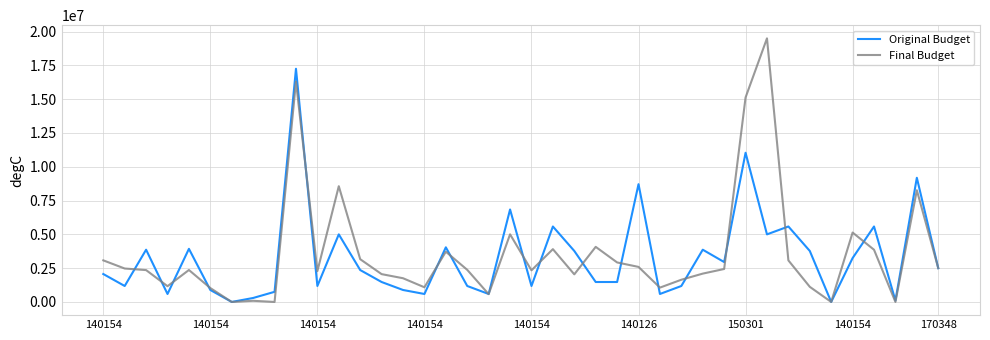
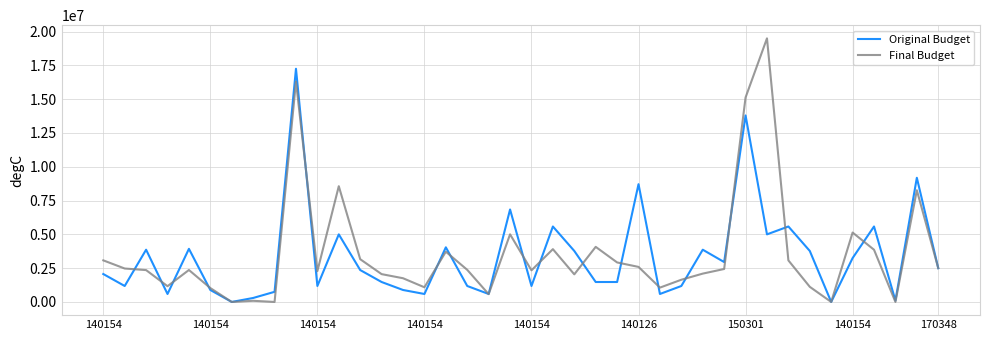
Original Budget, 150301: 11000000 -> 13800000
